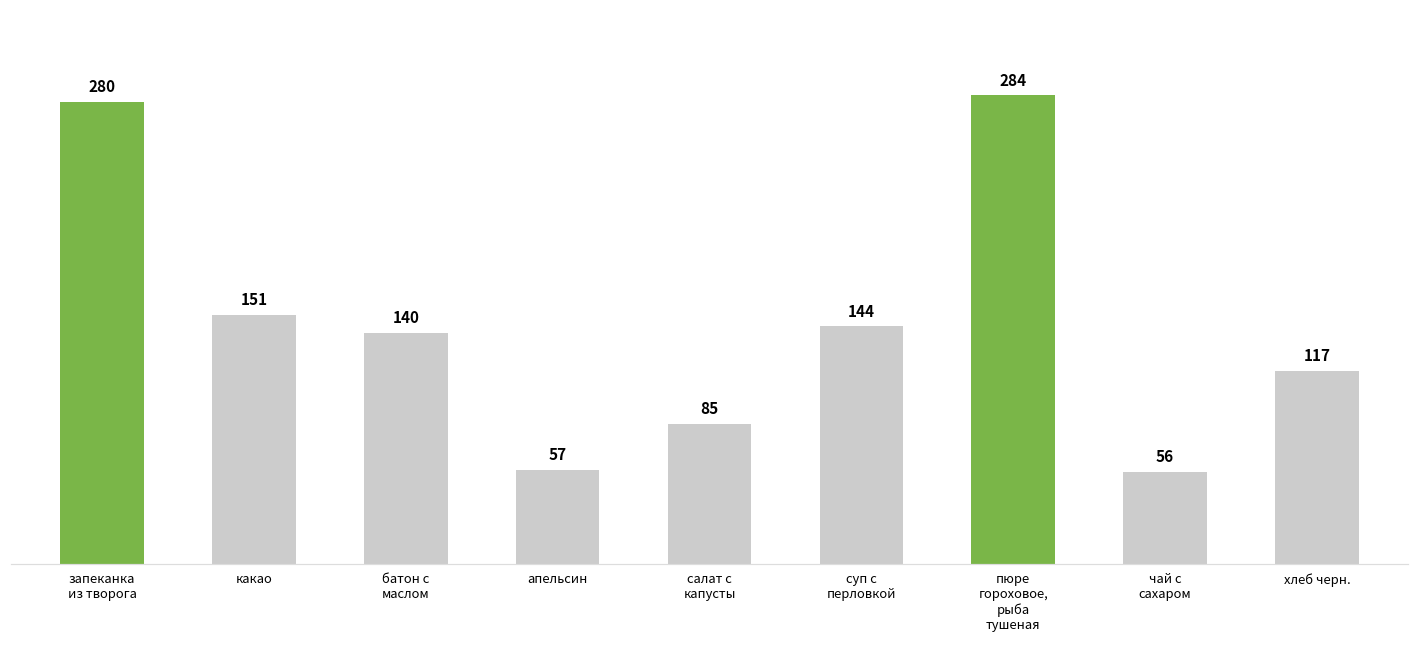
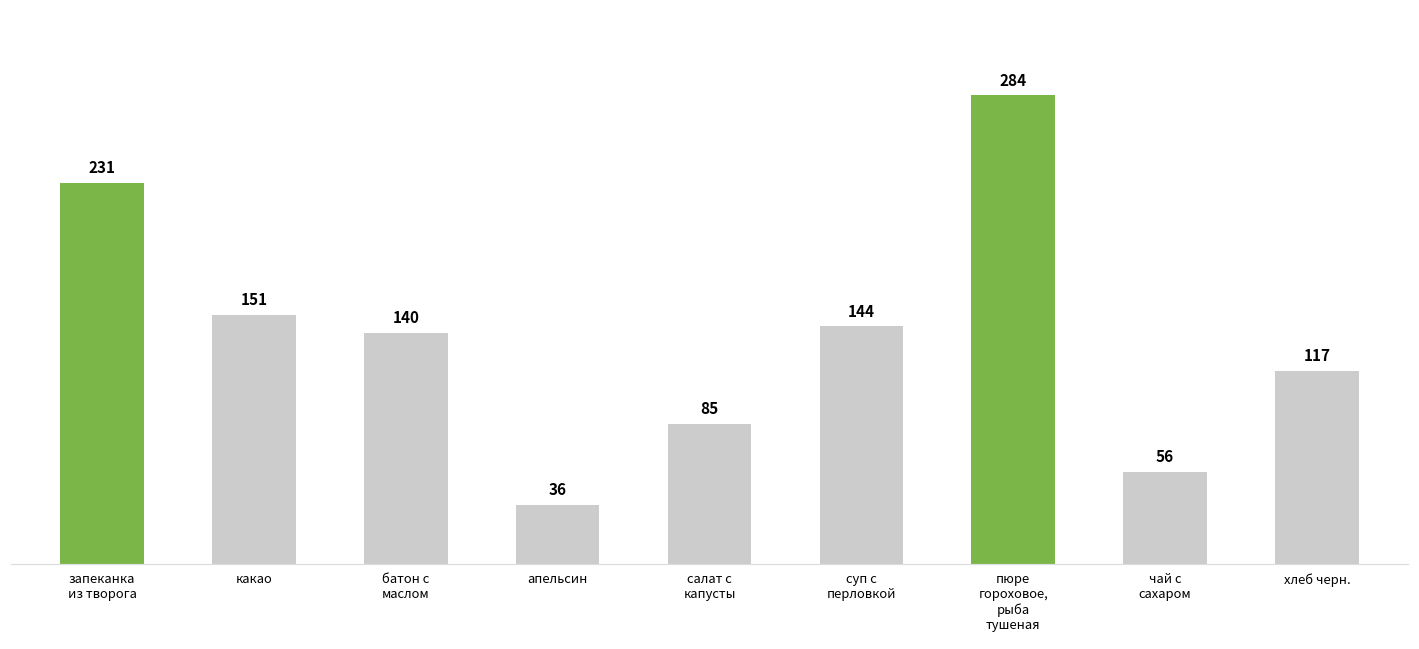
запеканка из творога: 280 -> 231
апельсин: 57 -> 36
